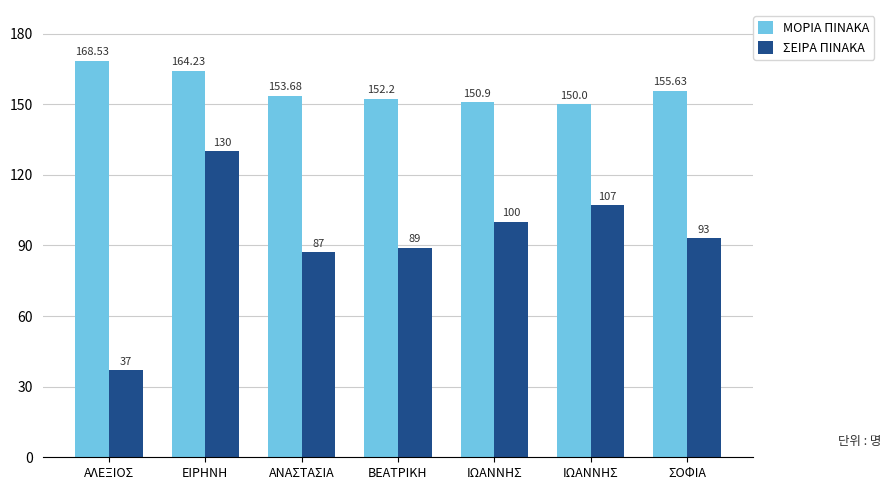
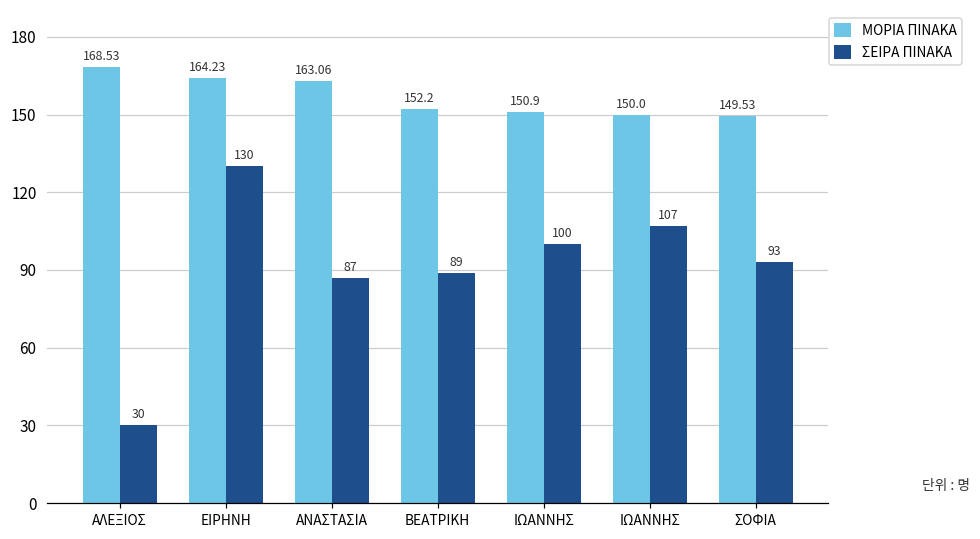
ΣΕΙΡΑ ΠΙΝΑΚΑ, ΑΛΕΞΙΟΣ: 37 -> 30
ΜΟΡΙΑ ΠΙΝΑΚΑ, ΑΝΑΣΤΑΣΙΑ: 153.68 -> 163.06
ΜΟΡΙΑ ΠΙΝΑΚΑ, ΣΟΦΙΑ: 155.63 -> 149.53
